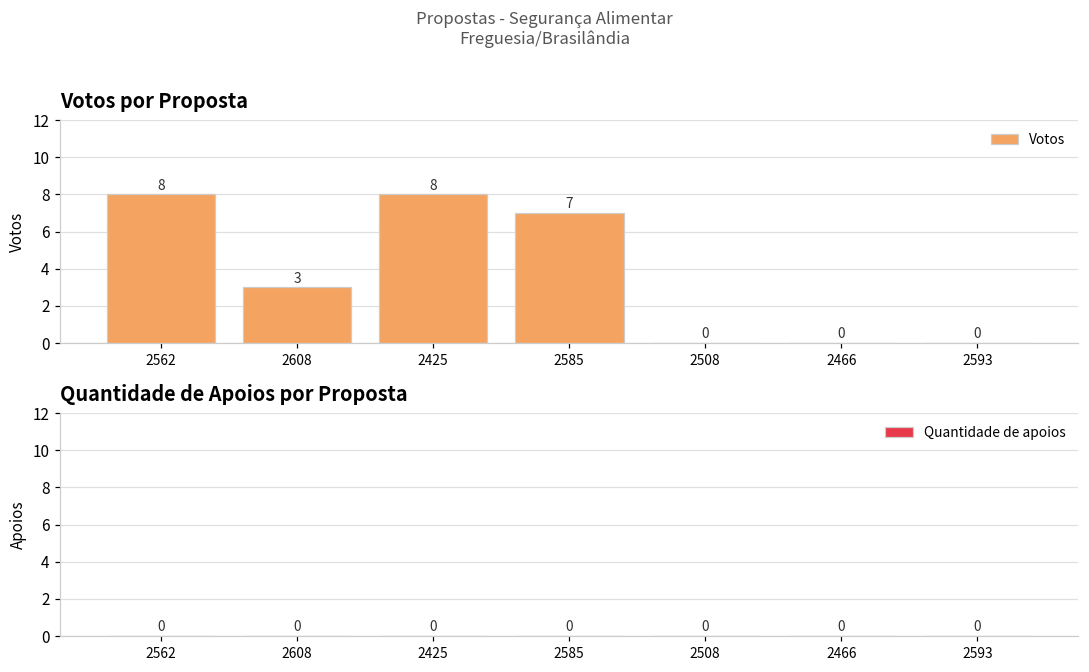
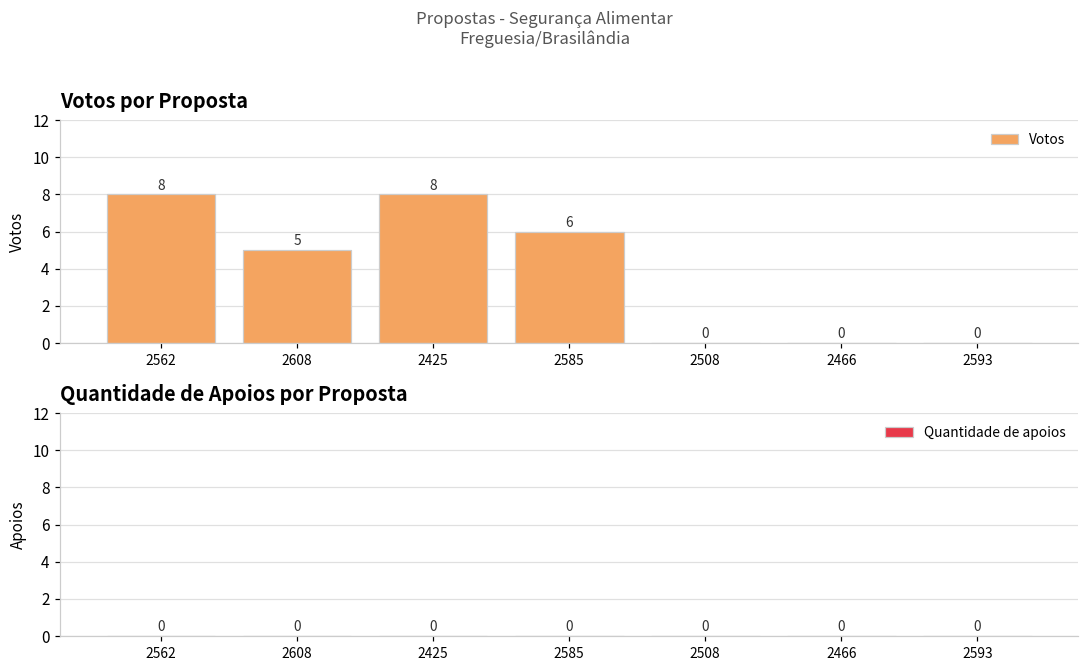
Votos por Proposta, 2608: 3 -> 5
Votos por Proposta, 2585: 7 -> 6
